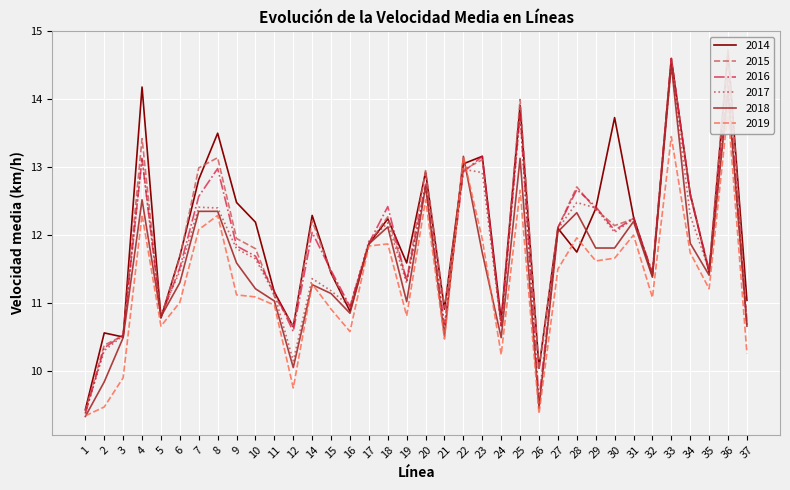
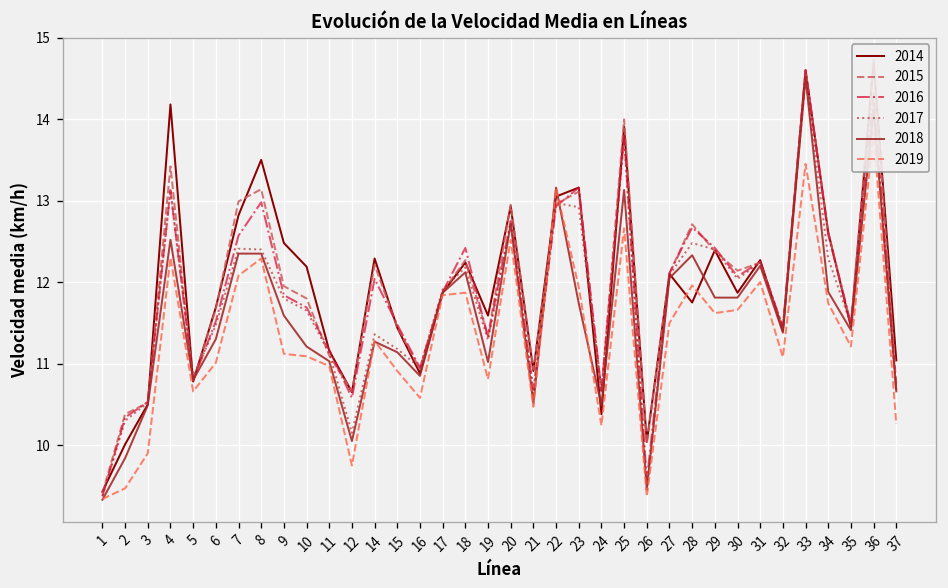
2014, 2: 10.6 -> 10.0
2014, 24: 10.8 -> 10.4
2014, 30: 13.7 -> 11.9
